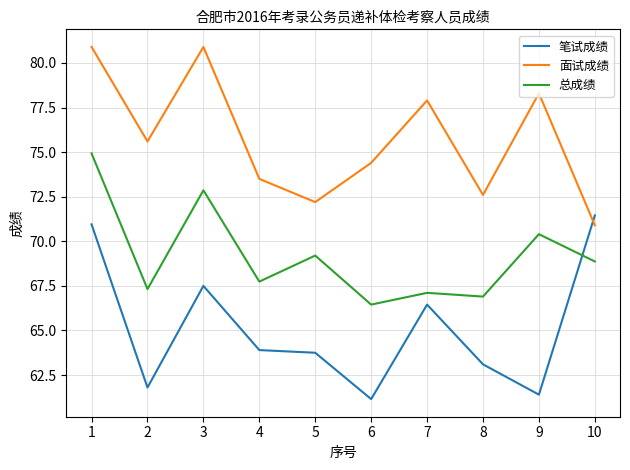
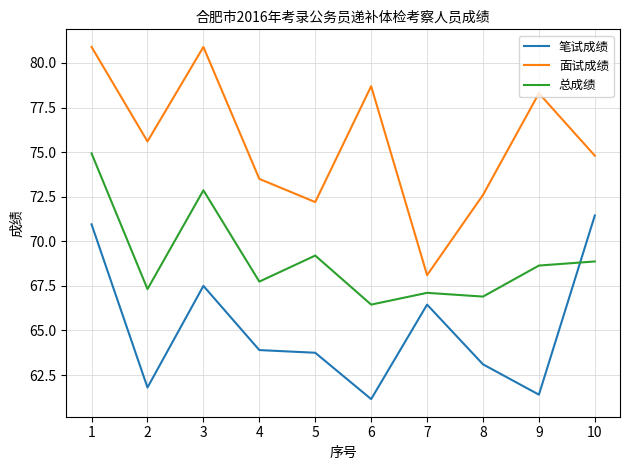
面试成绩, 6: 74.4 -> 78.7
面试成绩, 7: 77.9 -> 68.1
总成绩, 9: 70.4 -> 68.6
面试成绩, 10: 70.9 -> 74.8
